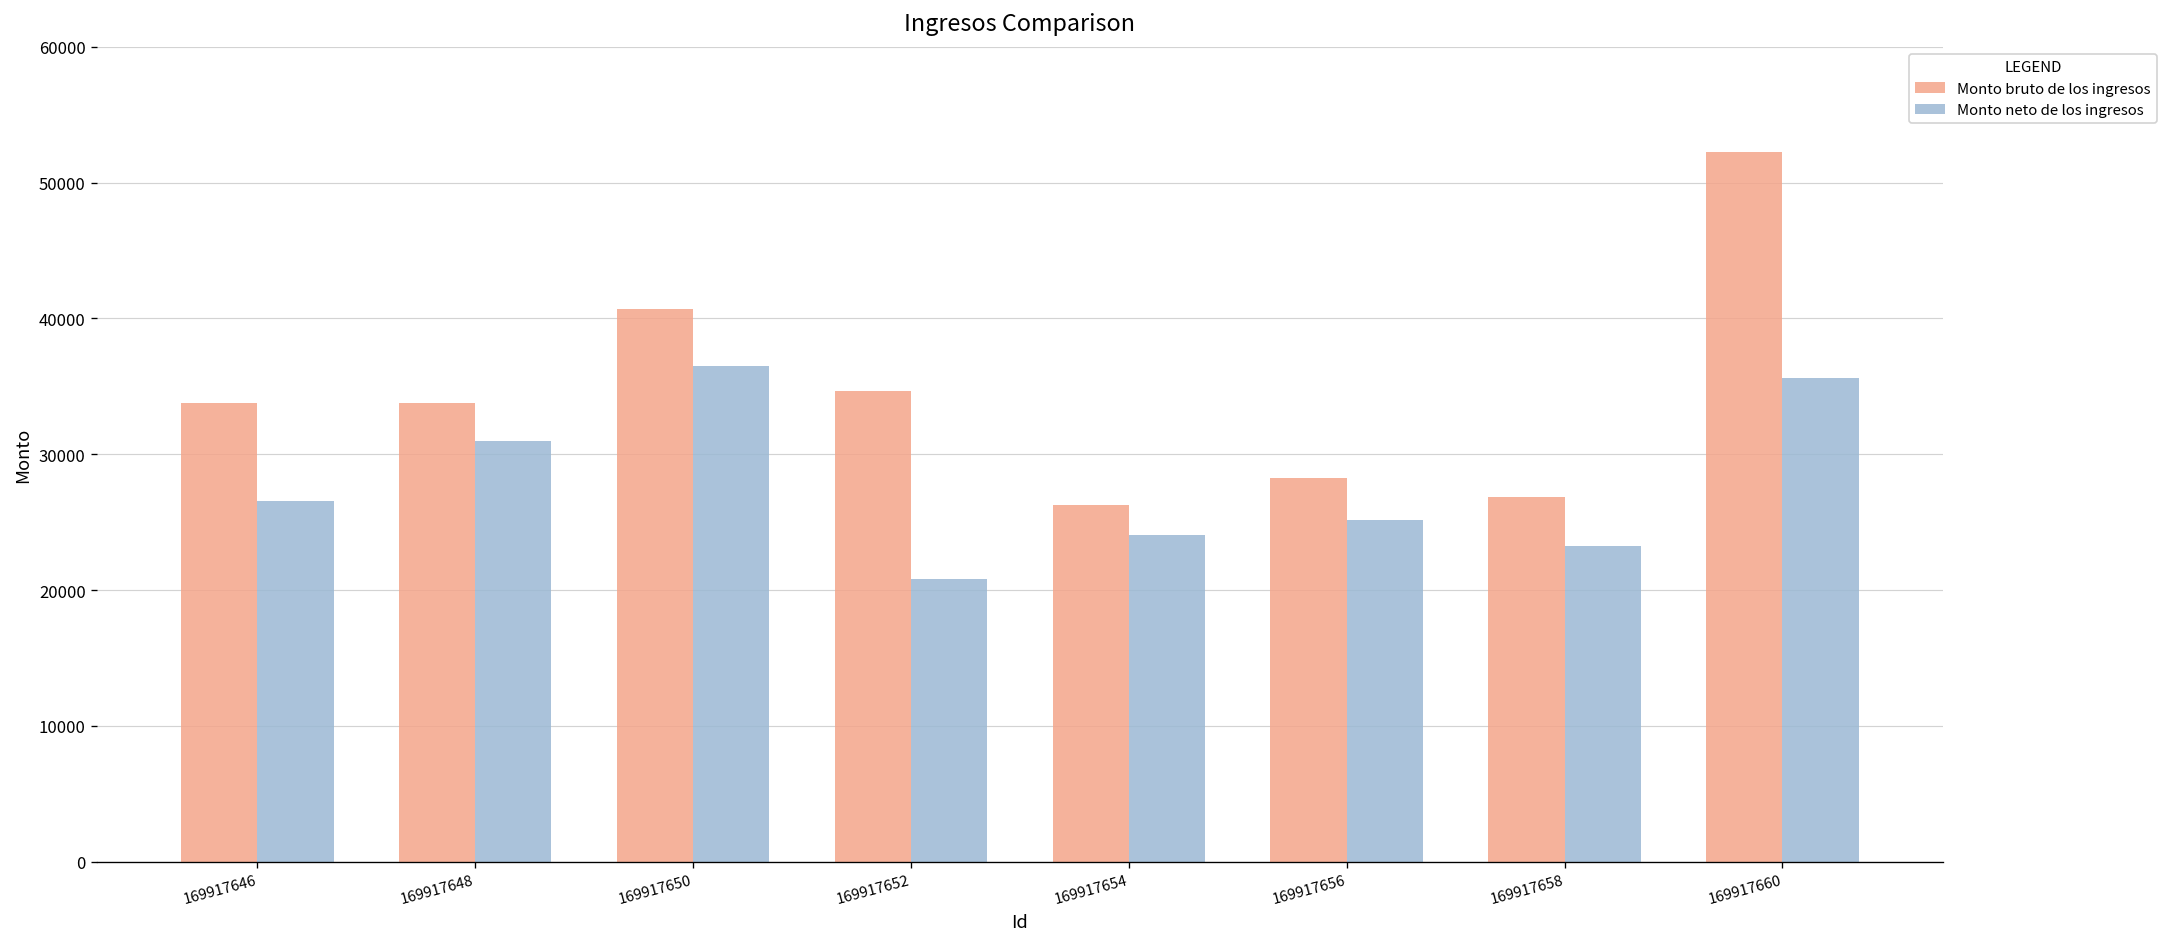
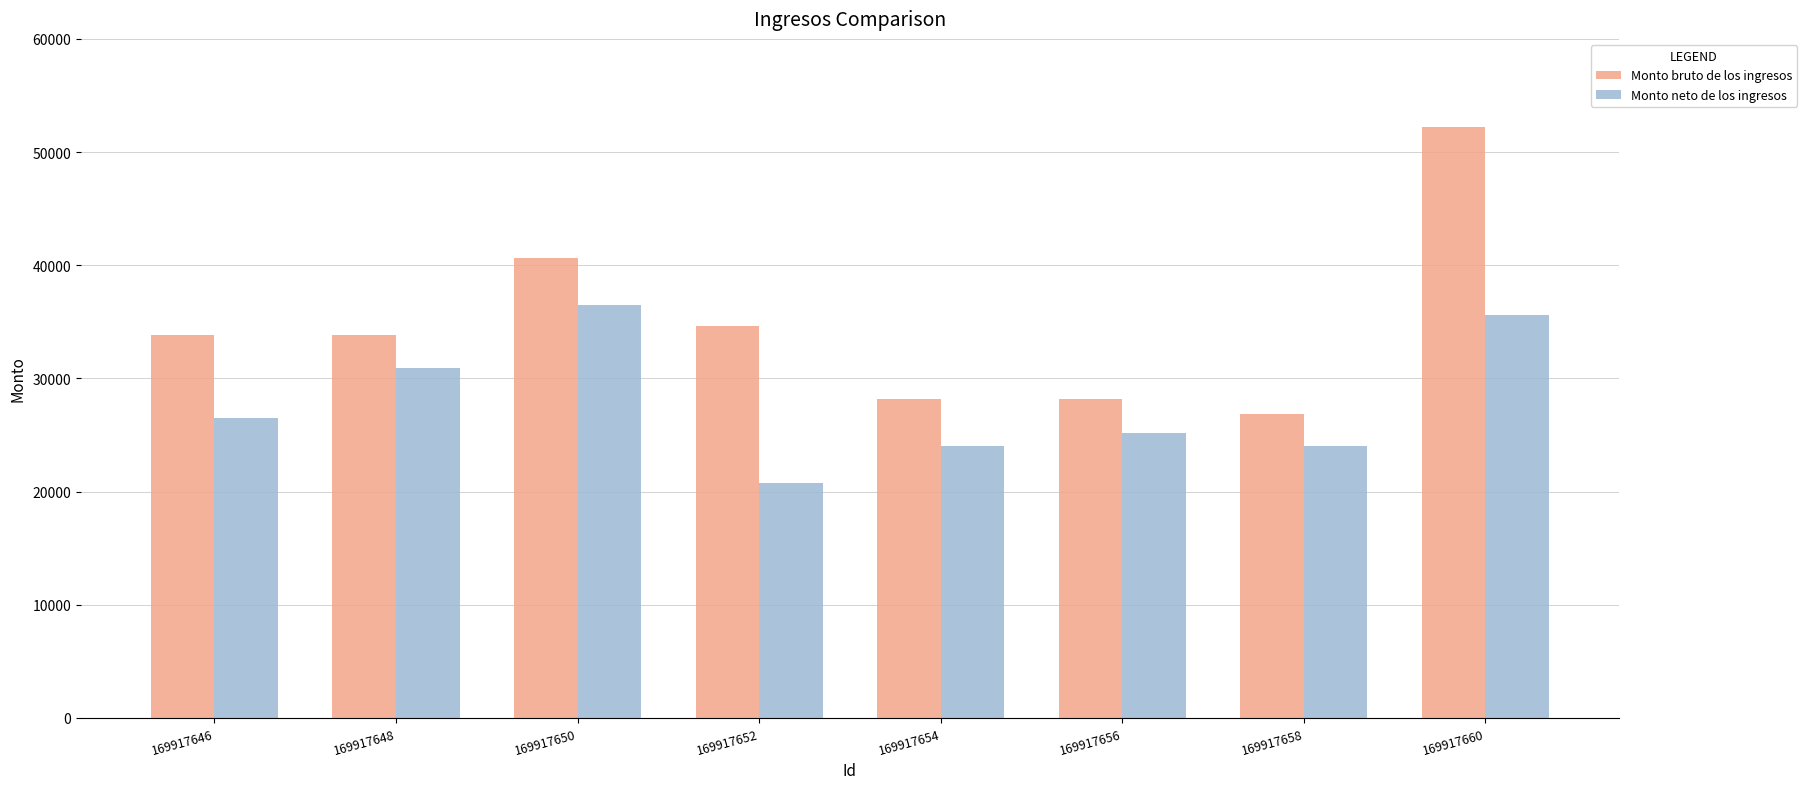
Monto bruto de los ingresos, 169917654: 26300 -> 28200
Monto neto de los ingresos, 169917658: 23300 -> 24000
